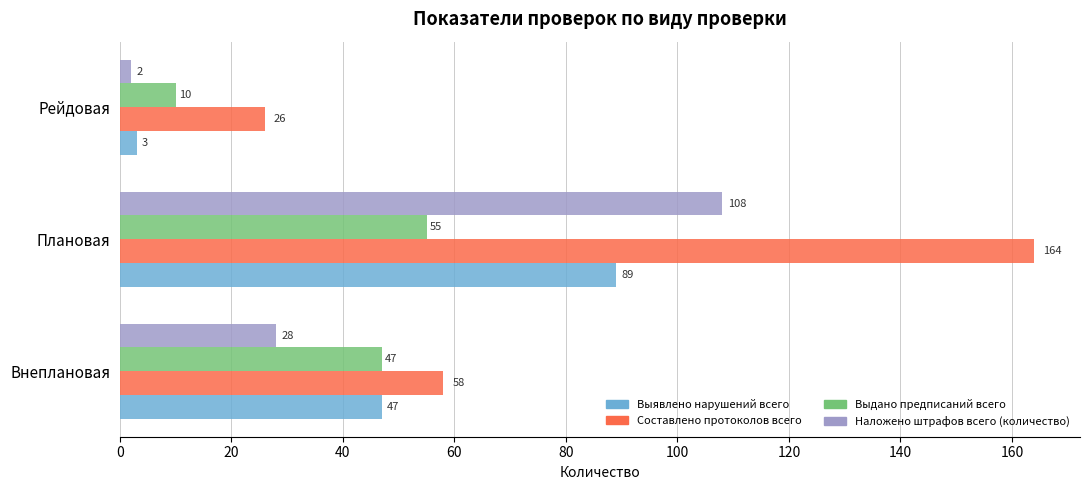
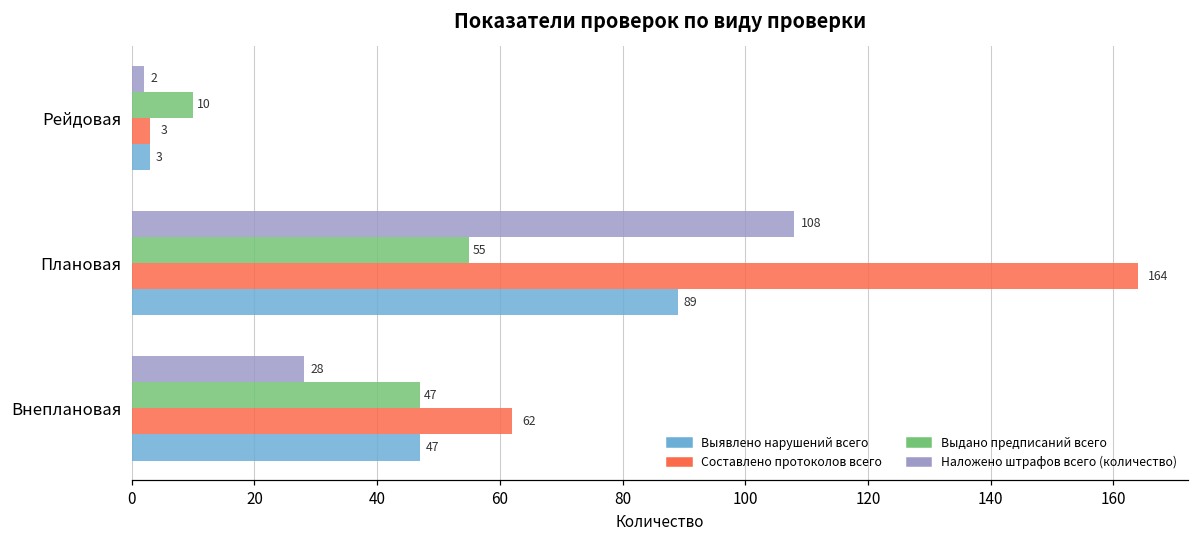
Составлено протоколов всего, Рейдовая: 26 -> 3
Составлено протоколов всего, Внеплановая: 58 -> 62
